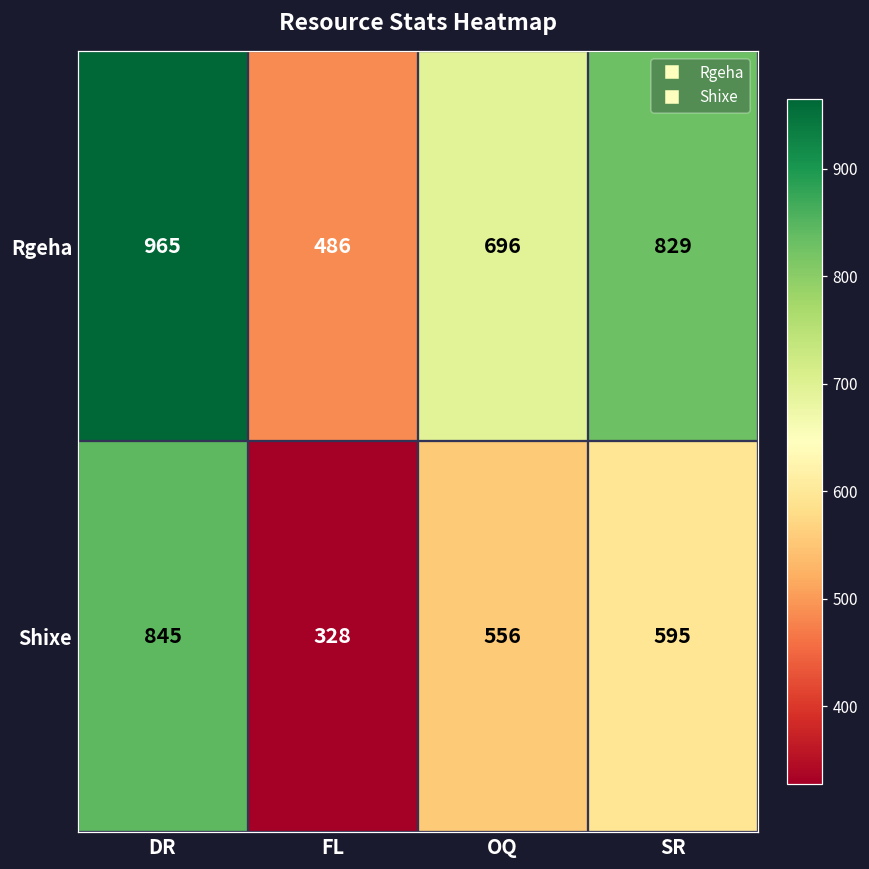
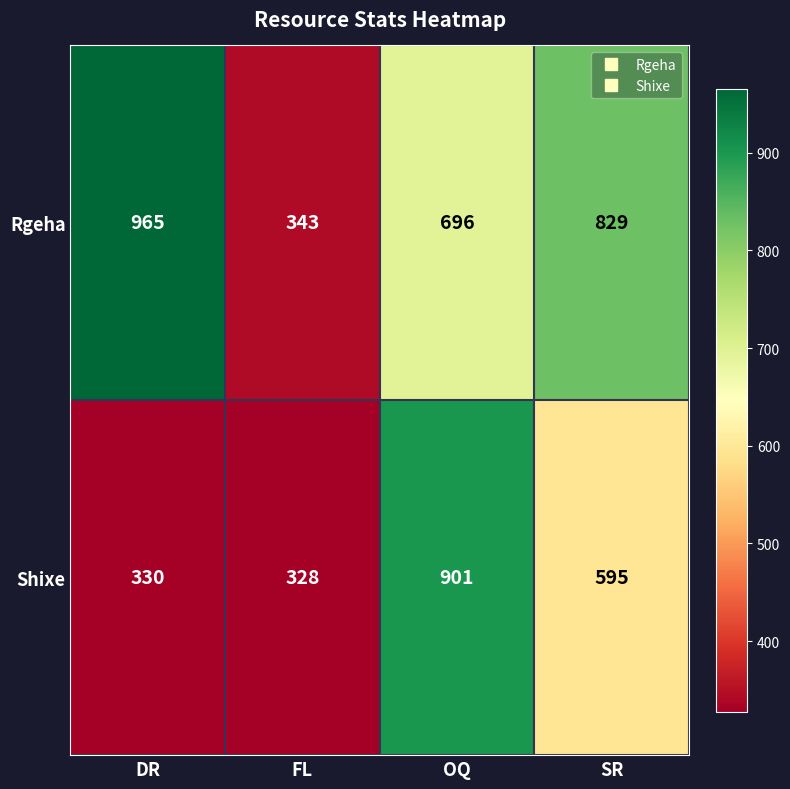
Rgeha, FL: 486 -> 343
Shixe, DR: 845 -> 330
Shixe, OQ: 556 -> 901
